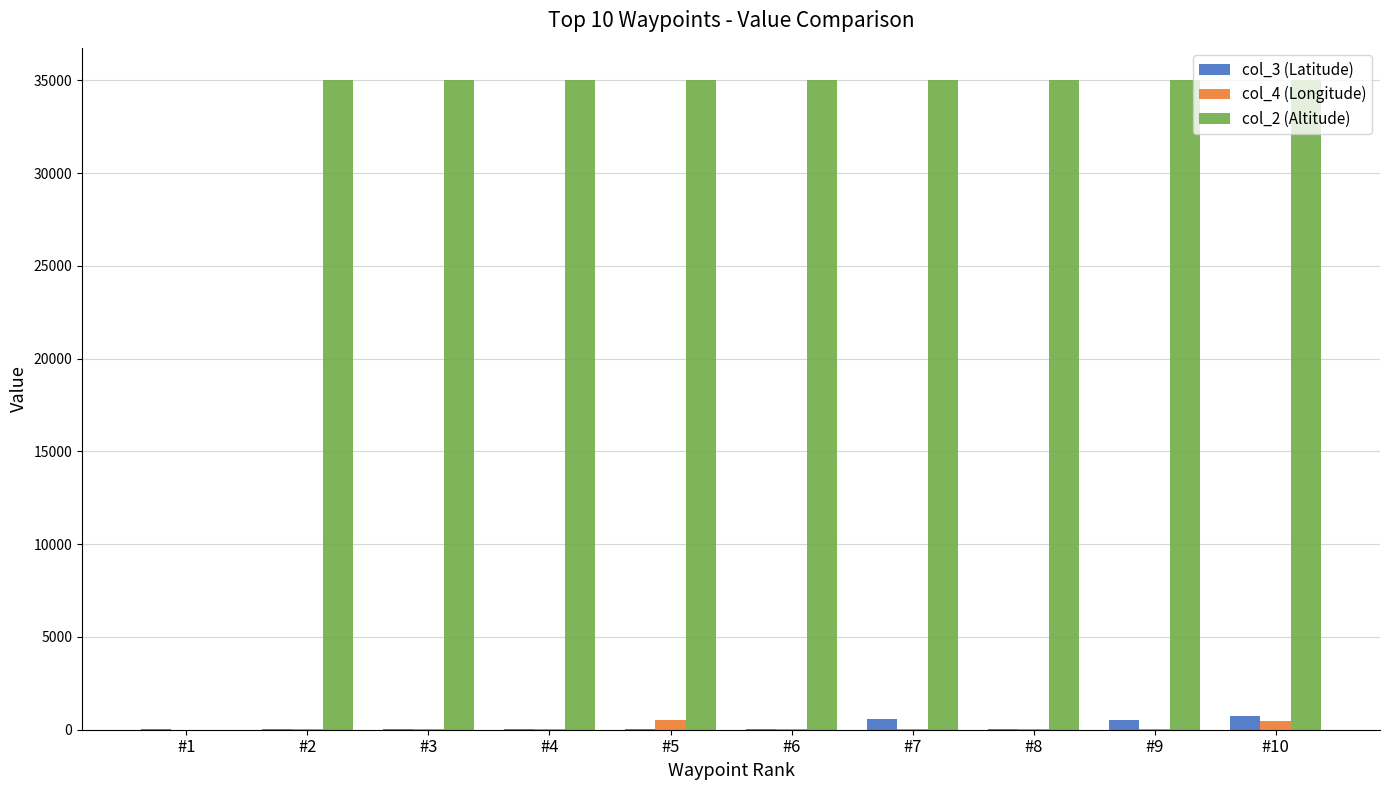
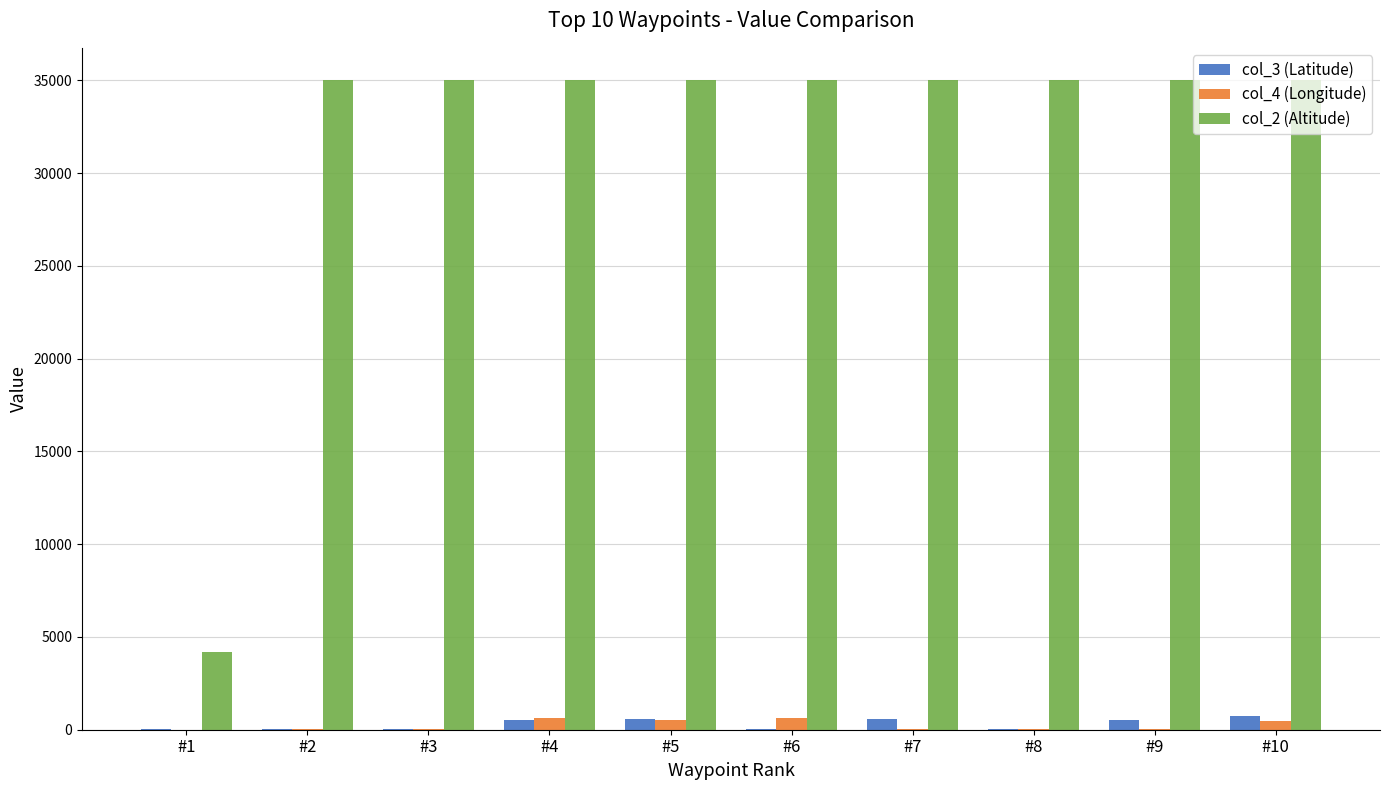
col_2 (Altitude), #1: 0 -> 4200
col_3 (Latitude), #4: 100 -> 500
col_4 (Longitude), #4: 0 -> 600
col_3 (Latitude), #5: 100 -> 600
col_4 (Longitude), #6: 0 -> 600
